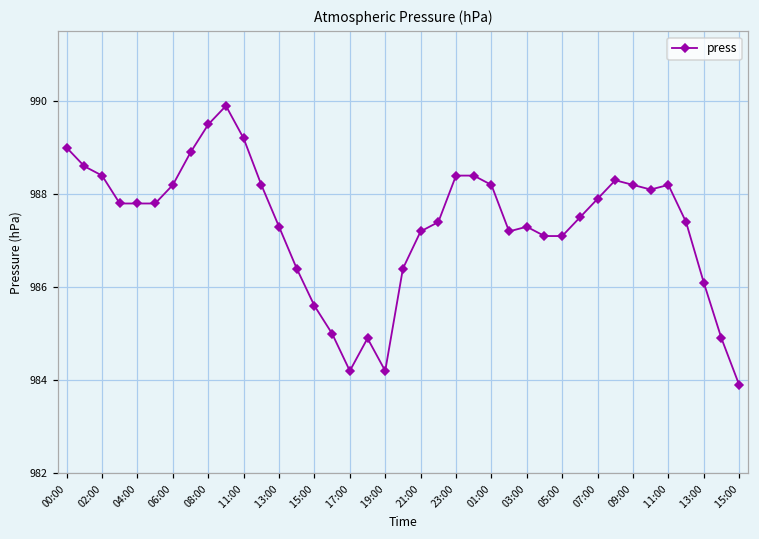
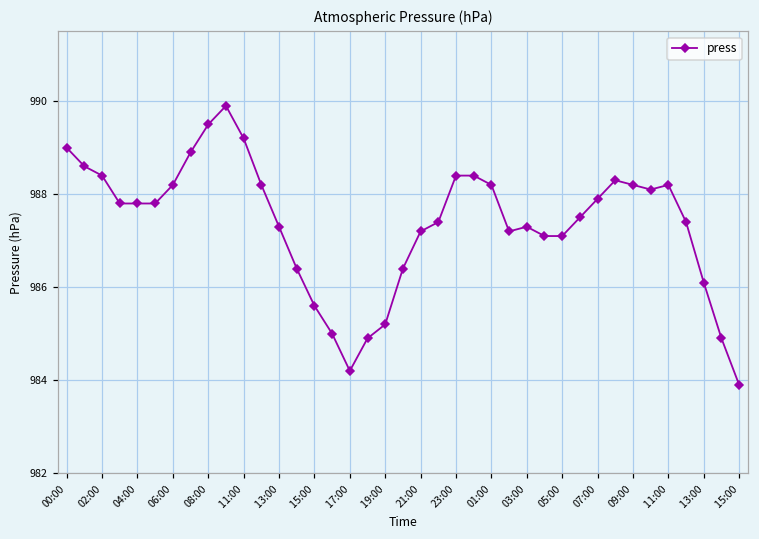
19:00: 984.2 -> 985.2
